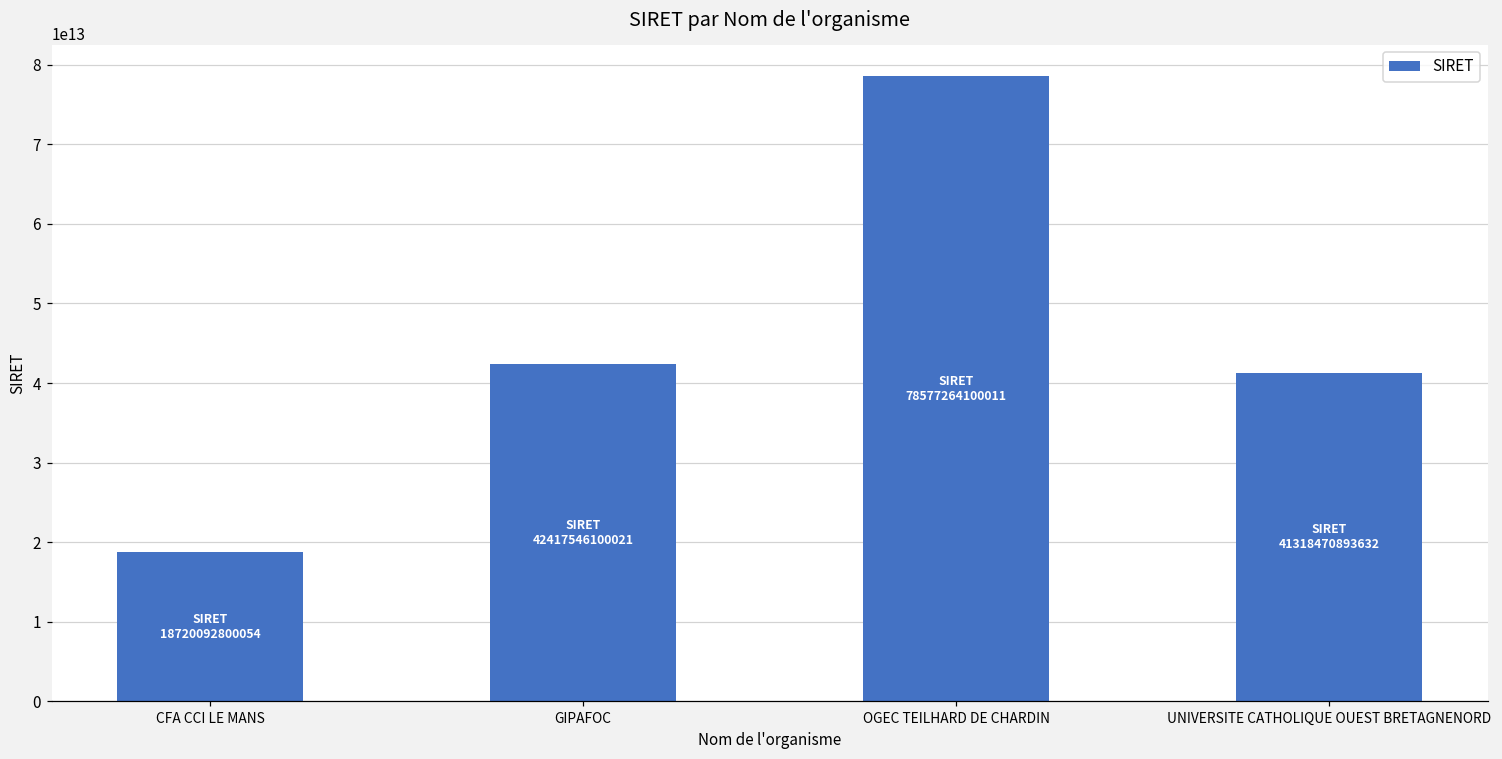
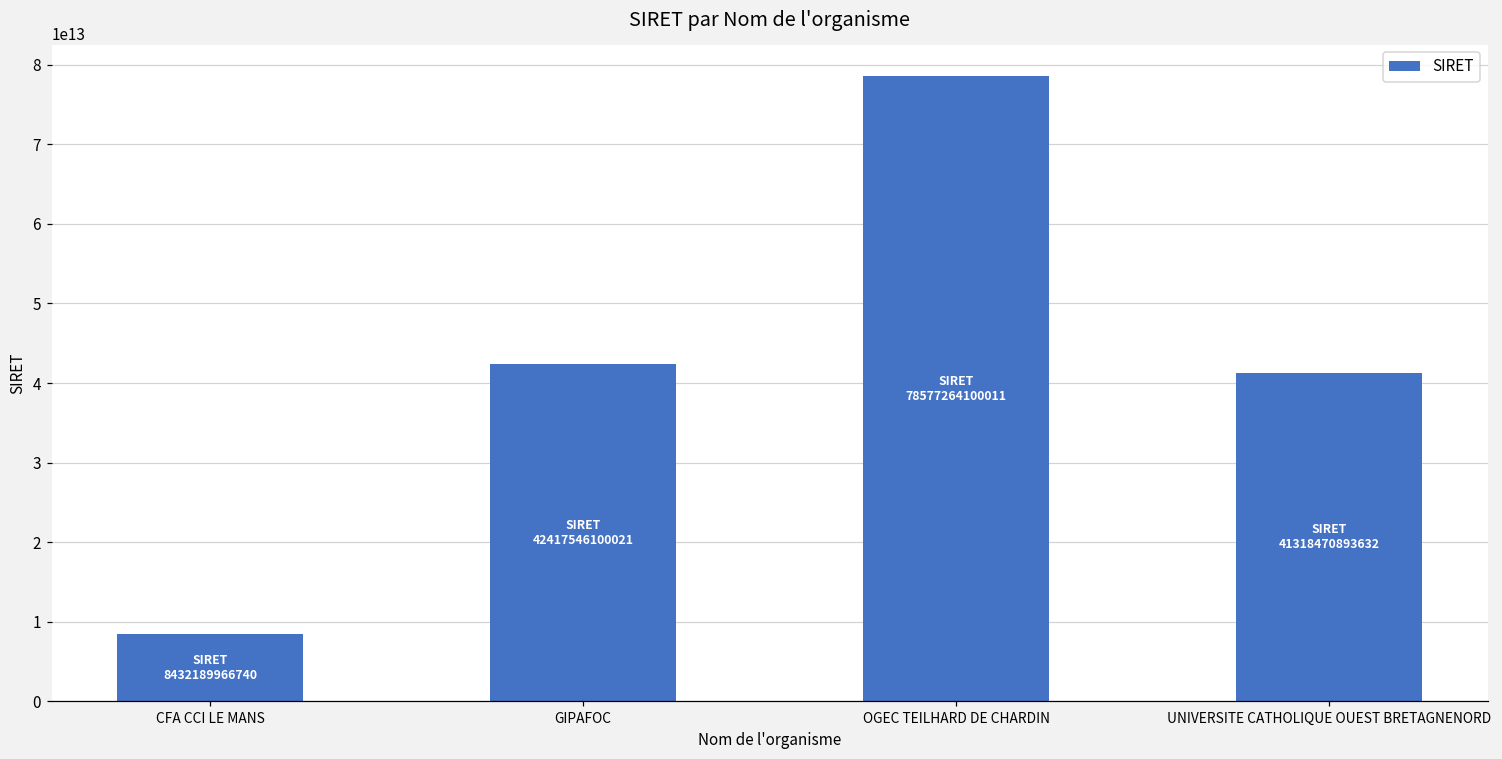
CFA CCI LE MANS: 18720092800054 -> 8432189966740
